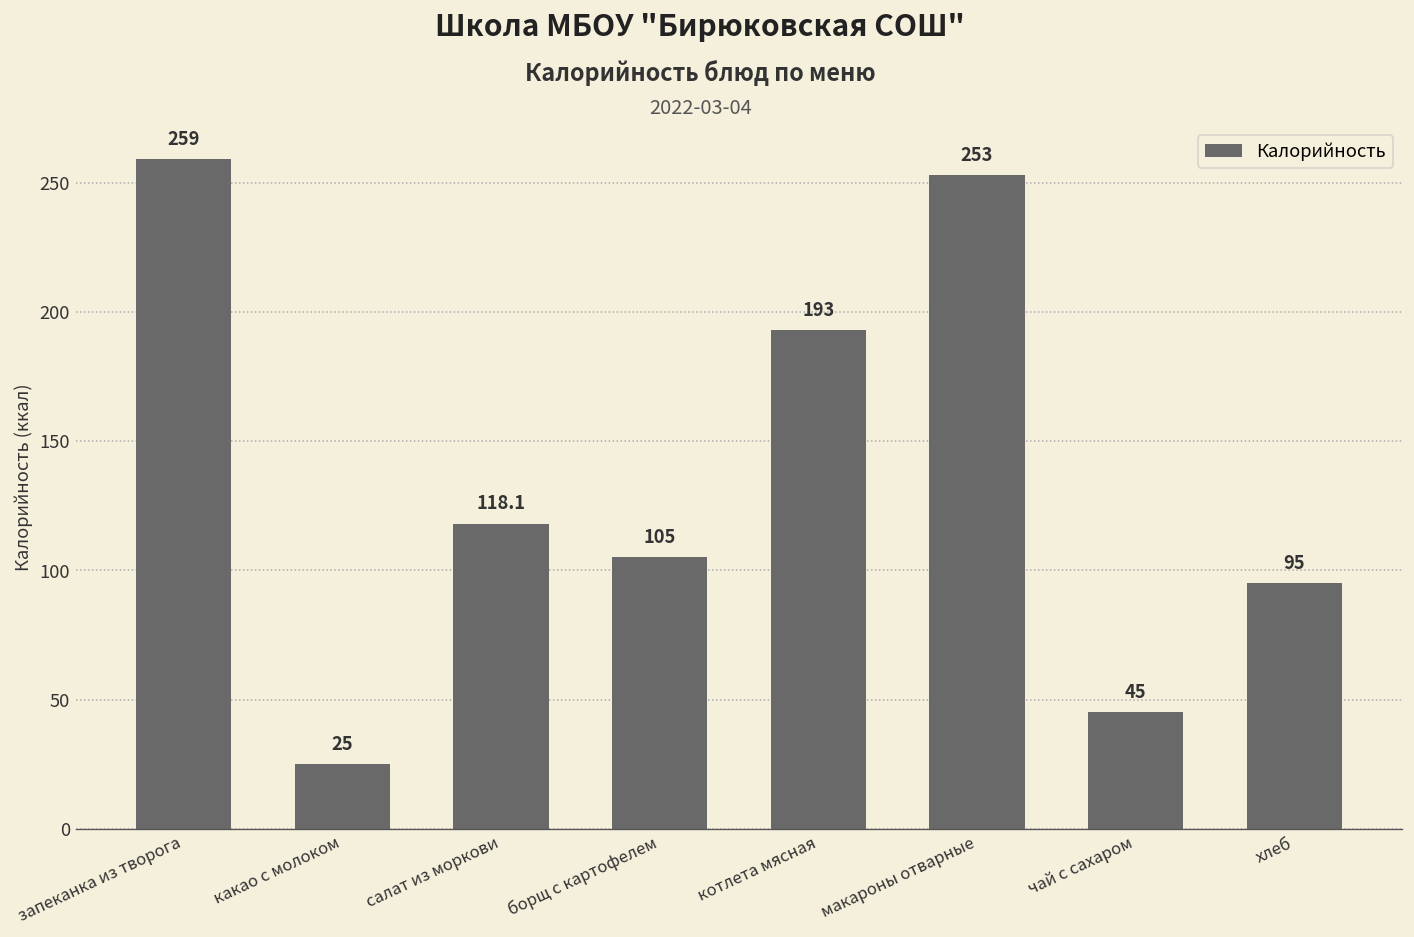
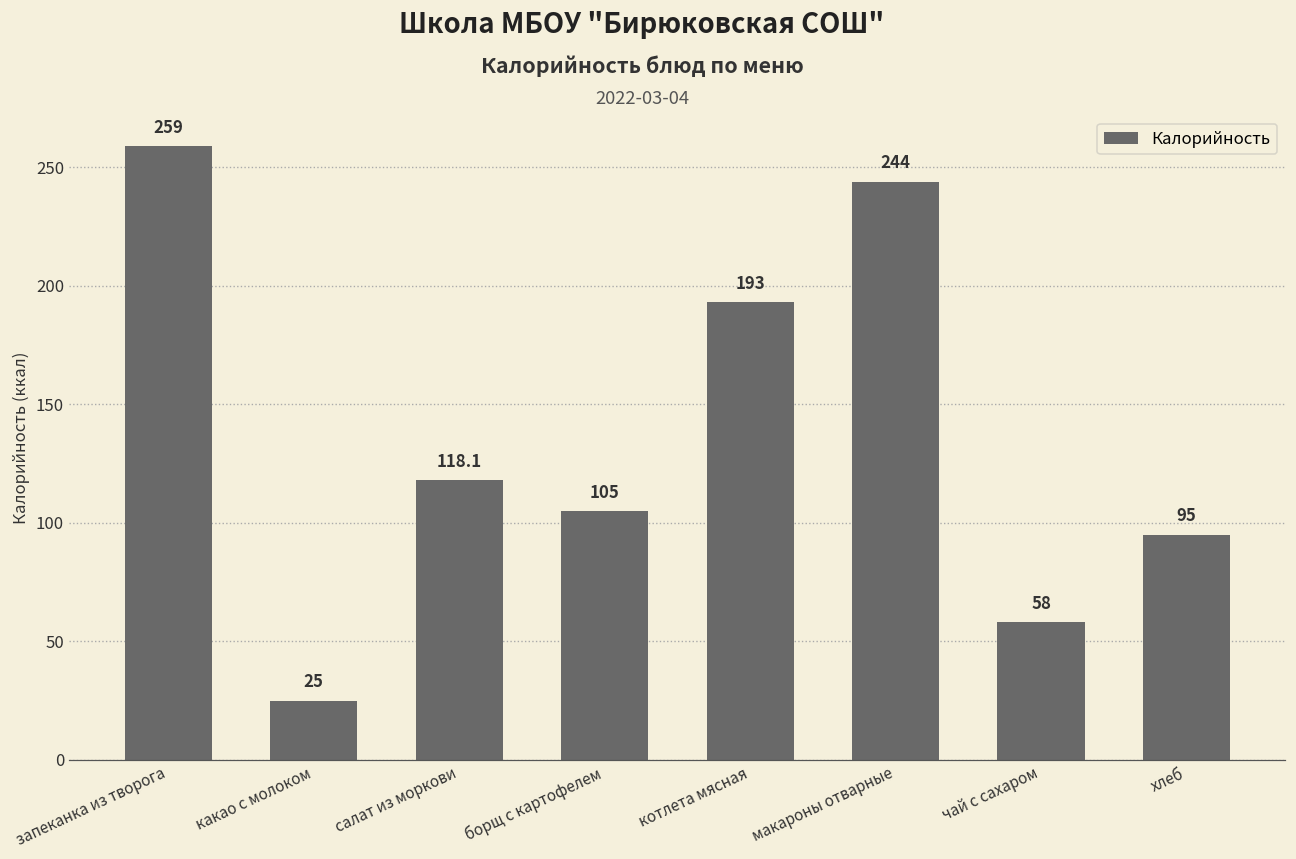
макароны отварные: 253 -> 244
чай с сахаром: 45 -> 58
